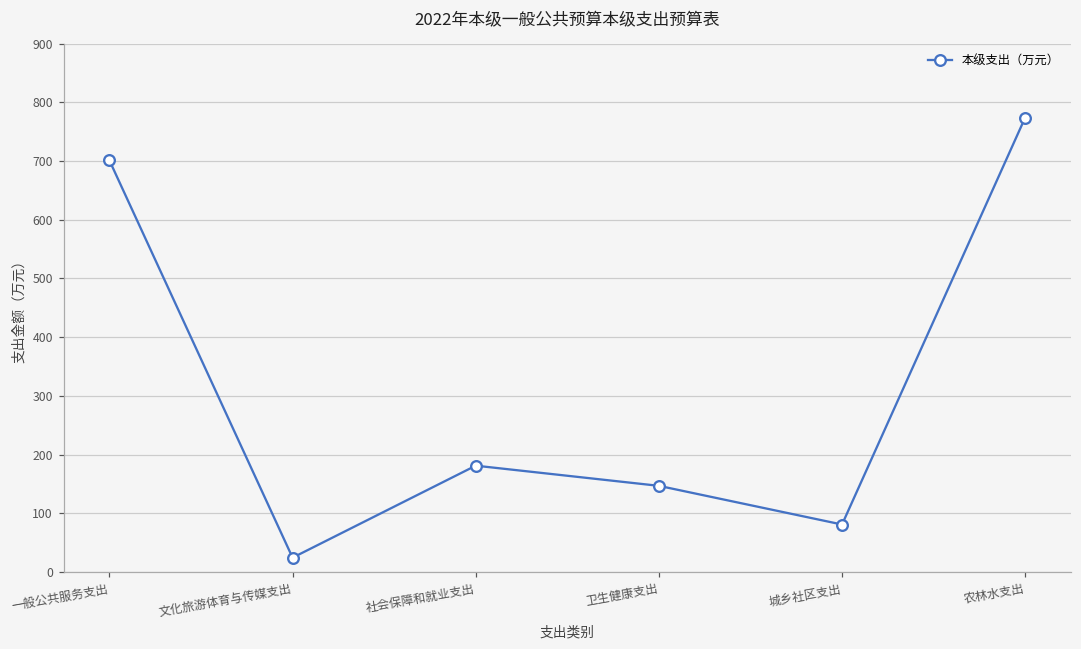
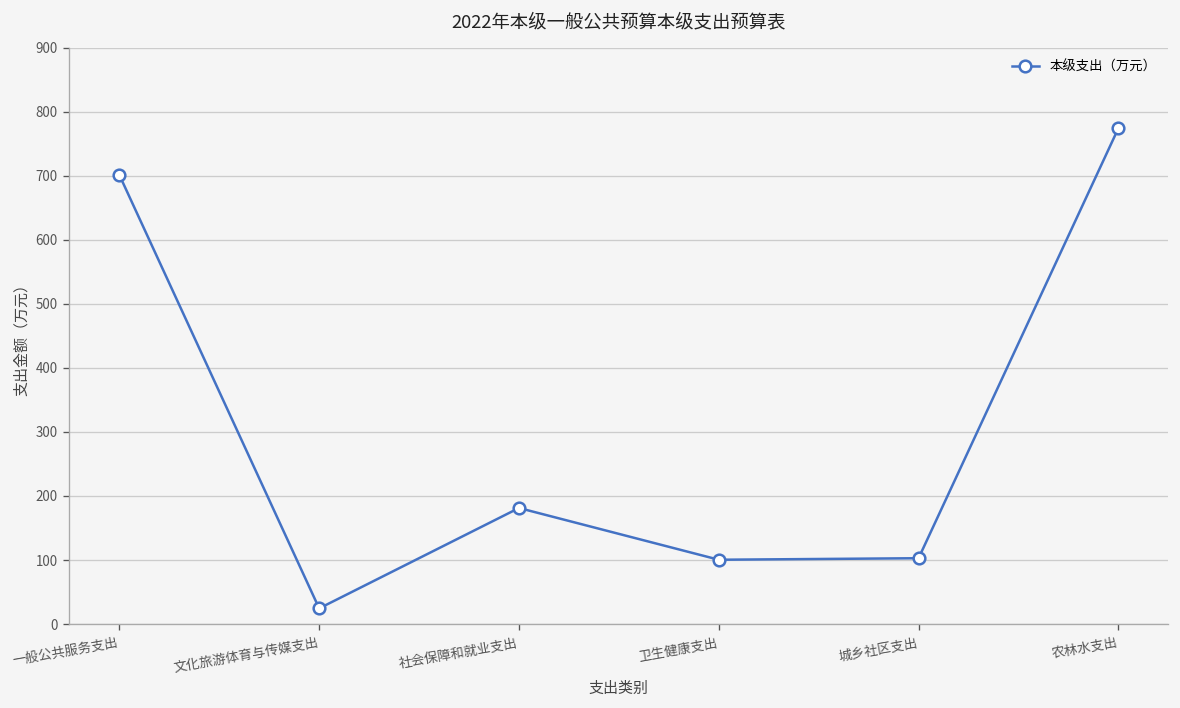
卫生健康支出: 150 -> 100
城乡社区支出: 80 -> 100
